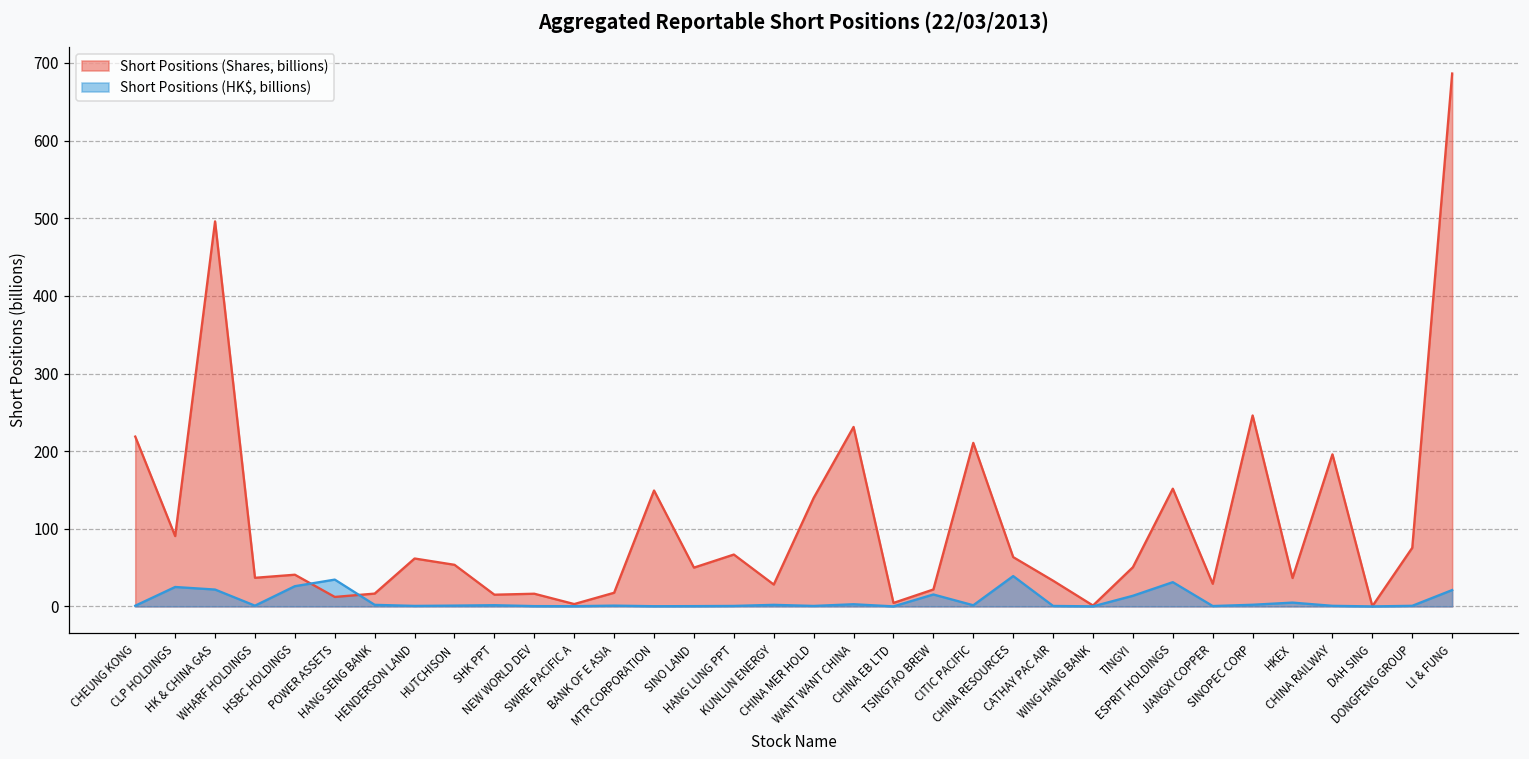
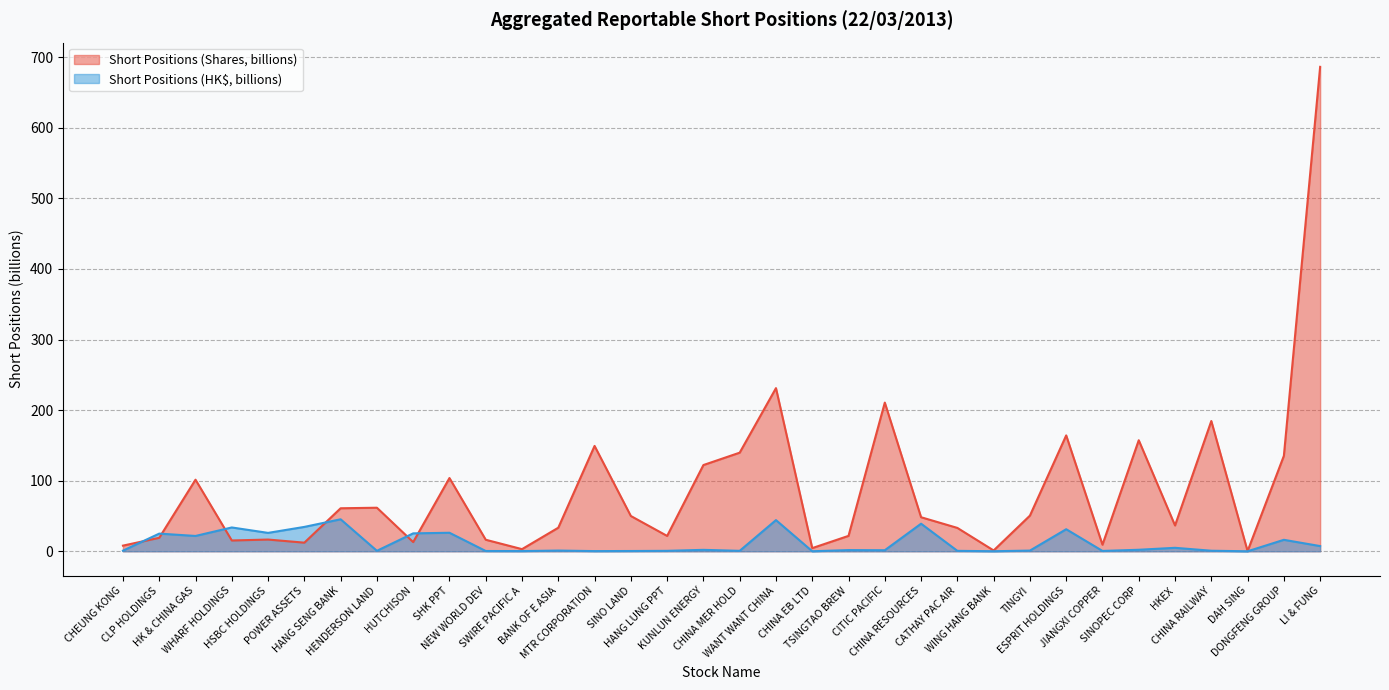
Short Positions (Shares, billions), CHEUNG KONG: 220 -> 10
Short Positions (Shares, billions), CLP HOLDINGS: 90 -> 20
Short Positions (Shares, billions), HK & CHINA GAS: 500 -> 100
Short Positions (Shares, billions), WHARF HOLDINGS: 40 -> 20
Short Positions (HK$, billions), WHARF HOLDINGS: 0 -> 30
Short Positions (Shares, billions), HSBC HOLDINGS: 40 -> 20
Short Positions (Shares, billions), HANG SENG BANK: 20 -> 60
Short Positions (HK$, billions), HANG SENG BANK: 0 -> 50
Short Positions (Shares, billions), HUTCHISON: 50 -> 10
Short Positions (HK$, billions), HUTCHISON: 0 -> 30
Short Positions (Shares, billions), SHK PPT: 20 -> 100
Short Positions (HK$, billions), SHK PPT: 0 -> 30
Short Positions (Shares, billions), BANK OF E ASIA: 20 -> 30
Short Positions (Shares, billions), HANG LUNG PPT: 70 -> 20
Short Positions (Shares, billions), KUNLUN ENERGY: 30 -> 120
Short Positions (HK$, billions), WANT WANT CHINA: 0 -> 40
Short Positions (HK$, billions), TSINGTAO BREW: 20 -> 0
Short Positions (Shares, billions), CHINA RESOURCES: 60 -> 50
Short Positions (HK$, billions), TINGYI: 10 -> 0
Short Positions (Shares, billions), ESPRIT HOLDINGS: 150 -> 160
Short Positions (Shares, billions), JIANGXI COPPER: 30 -> 10
Short Positions (Shares, billions), SINOPEC CORP: 250 -> 160
Short Positions (Shares, billions), CHINA RAILWAY: 200 -> 180
Short Positions (Shares, billions), DONGFENG GROUP: 80 -> 140
Short Positions (HK$, billions), DONGFENG GROUP: 0 -> 20
Short Positions (HK$, billions), LI & FUNG: 20 -> 10
